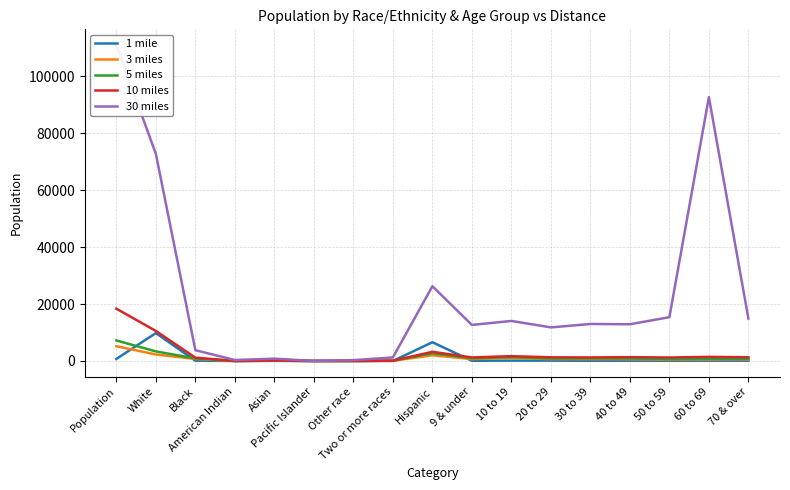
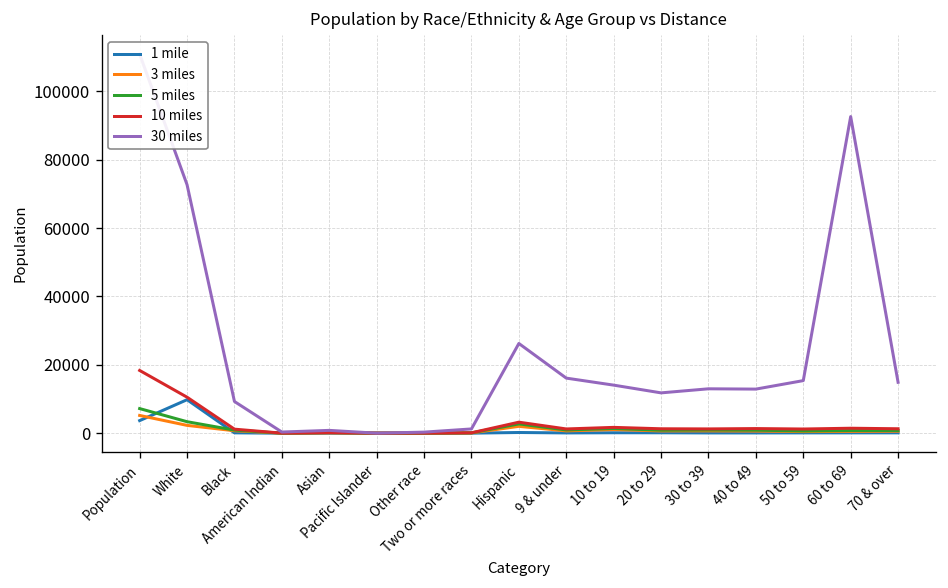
1 mile, Population: 1000 -> 4000
30 miles, Black: 4000 -> 9000
1 mile, Hispanic: 7000 -> 0
30 miles, 9 & under: 13000 -> 16000
